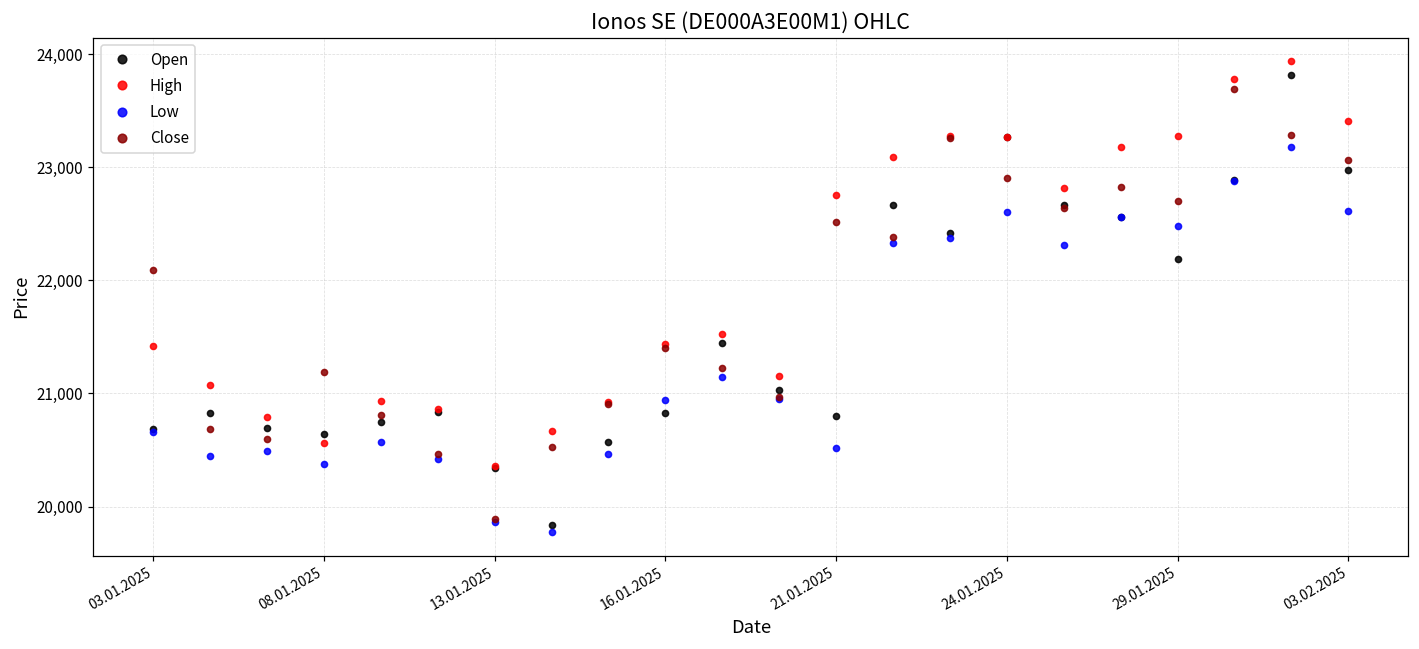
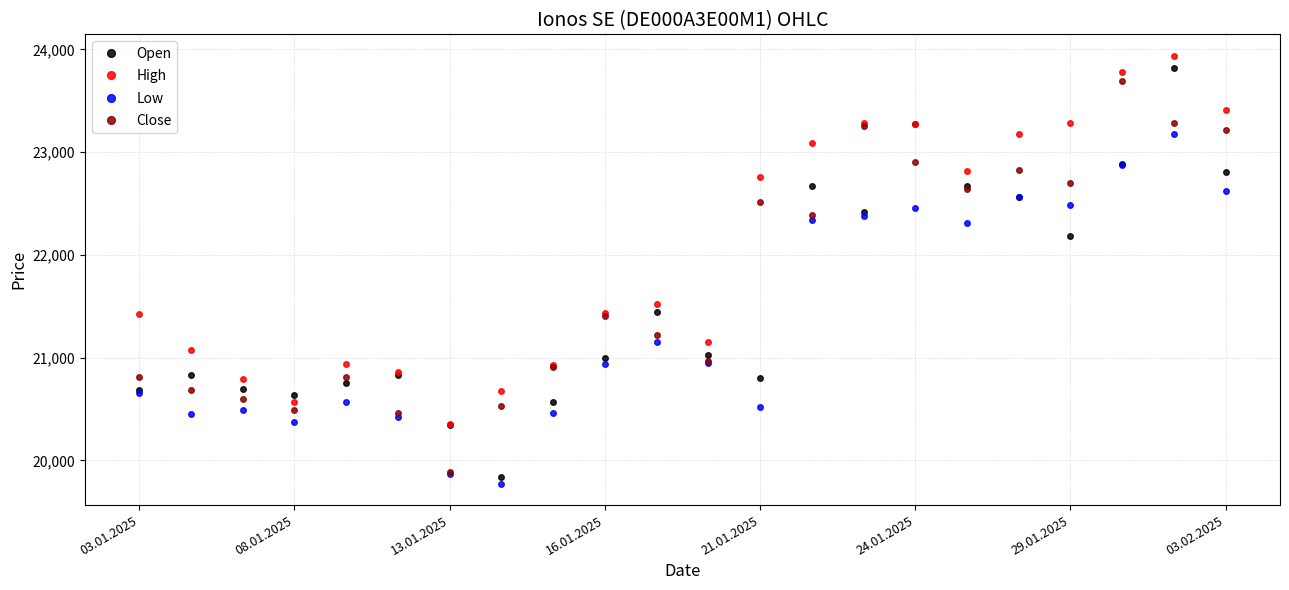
Close, 03.01.2025: 22,100 -> 20,810
Close, 08.01.2025: 21,190 -> 20,490
Open, 16.01.2025: 20,820 -> 21,000
Low, 24.01.2025: 22,600 -> 22,450
Open, 03.02.2025: 22,980 -> 22,810
Close, 03.02.2025: 23,070 -> 23,210
